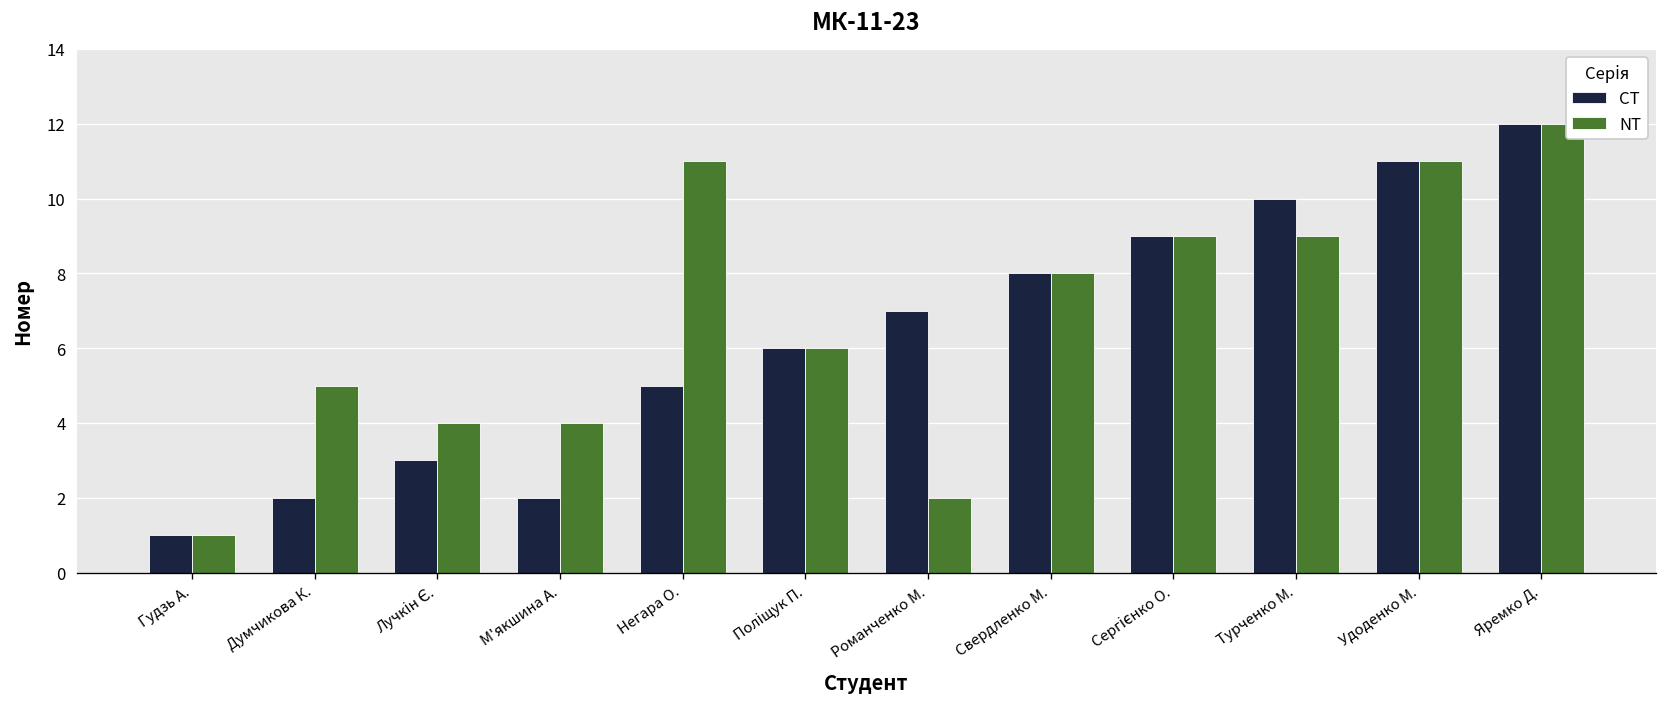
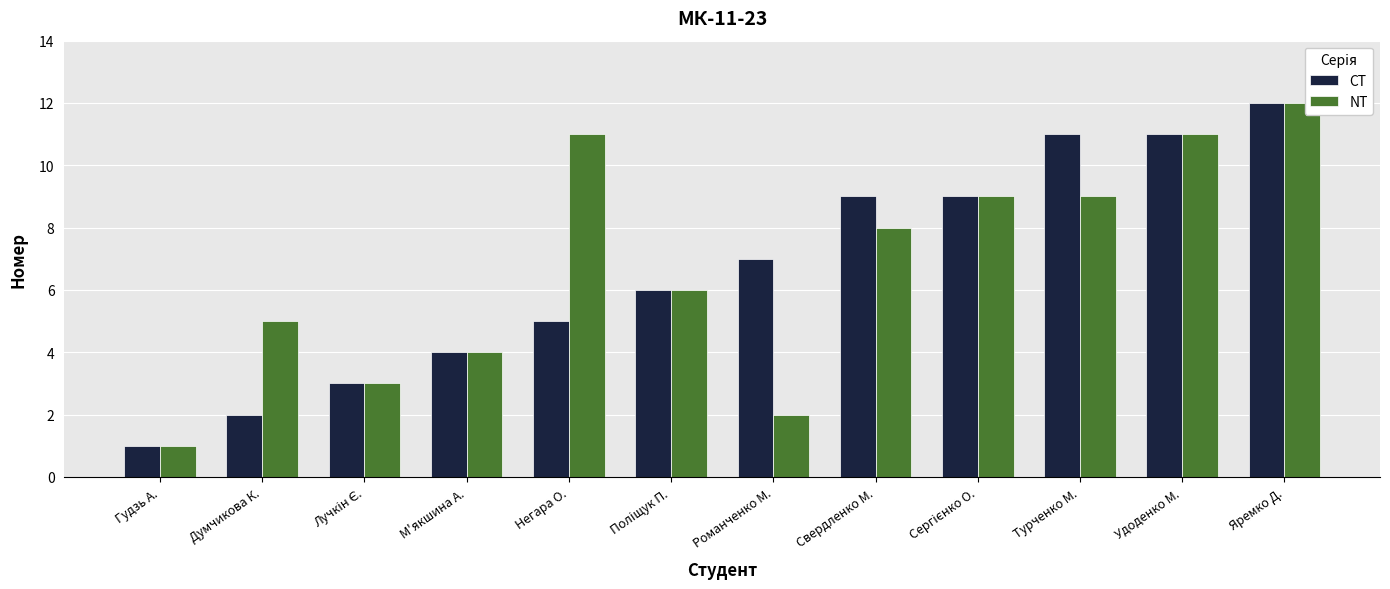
NT, Лучкін Є.: 4 -> 3
CT, М'якшина А.: 2 -> 4
CT, Свердленко М.: 8 -> 9
CT, Турченко М.: 10 -> 11
